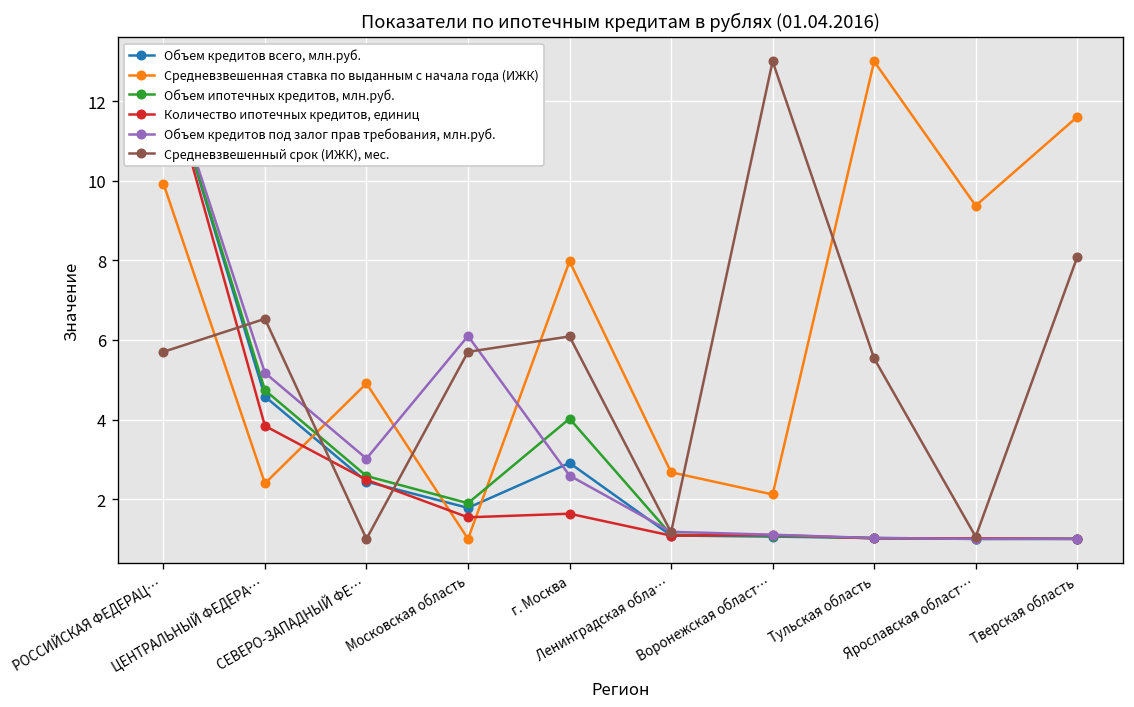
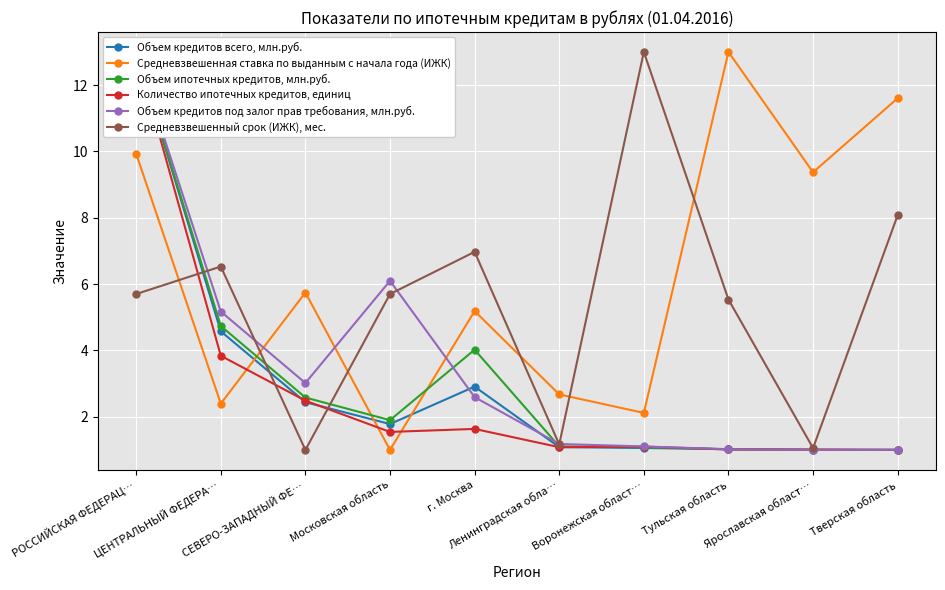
Средневзвешенная ставка по выданным с начала года (ИЖК), СЕВЕРО-ЗАПАДНЫЙ ФЕ…: 4.9 -> 5.7
Средневзвешенная ставка по выданным с начала года (ИЖК), г. Москва: 8.0 -> 5.2
Средневзвешенный срок (ИЖК), мес., г. Москва: 6.1 -> 7.0
